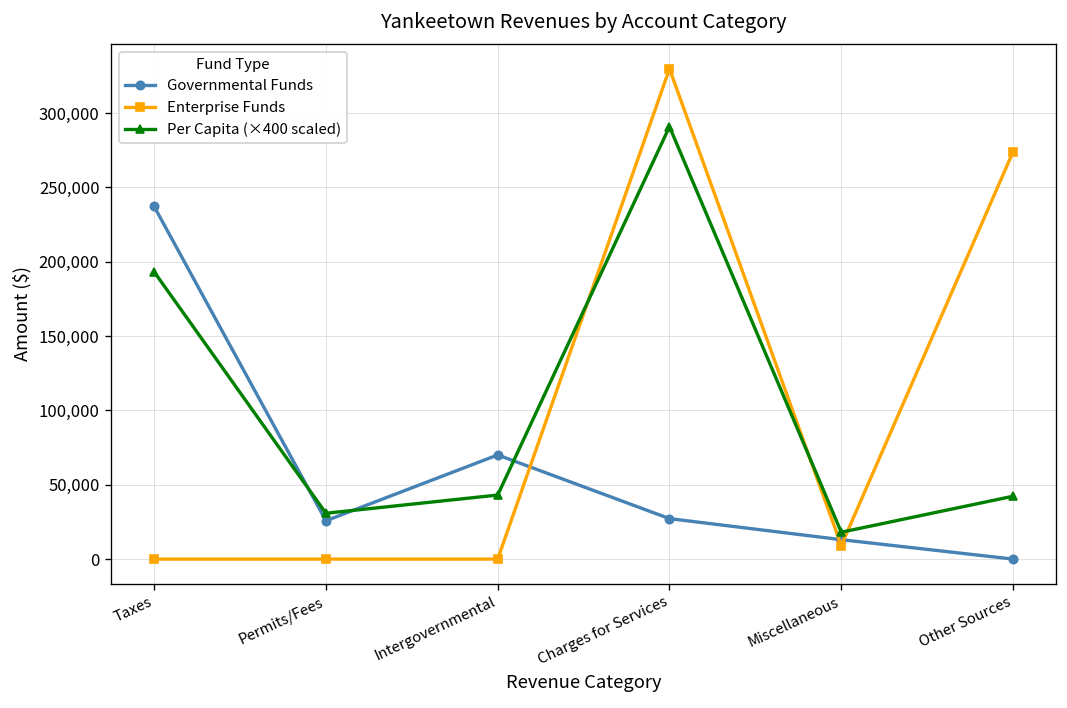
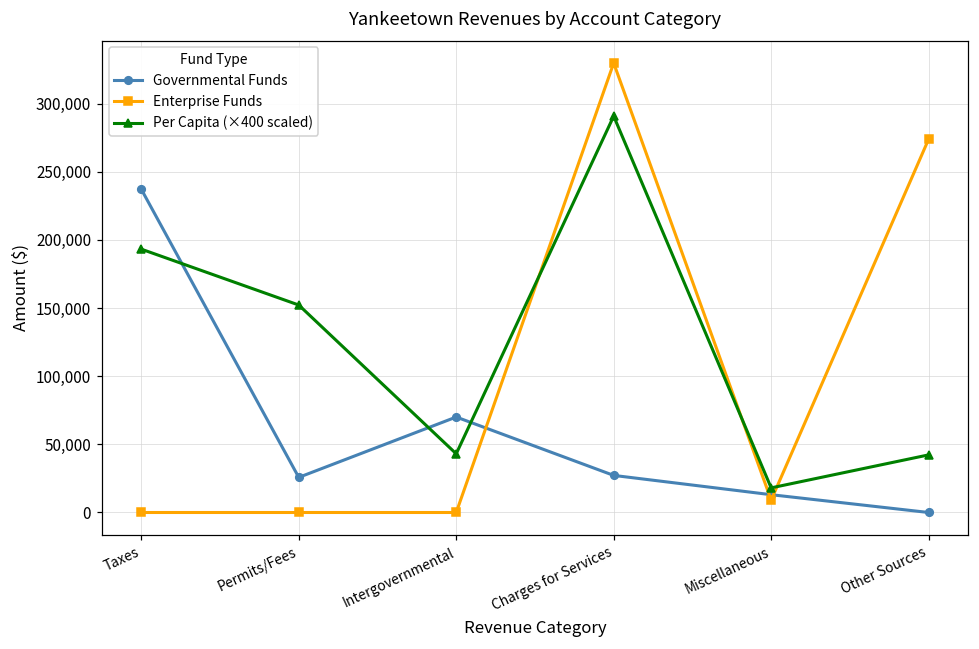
Per Capita (×400 scaled), Permits/Fees: 31,000 -> 152,000
